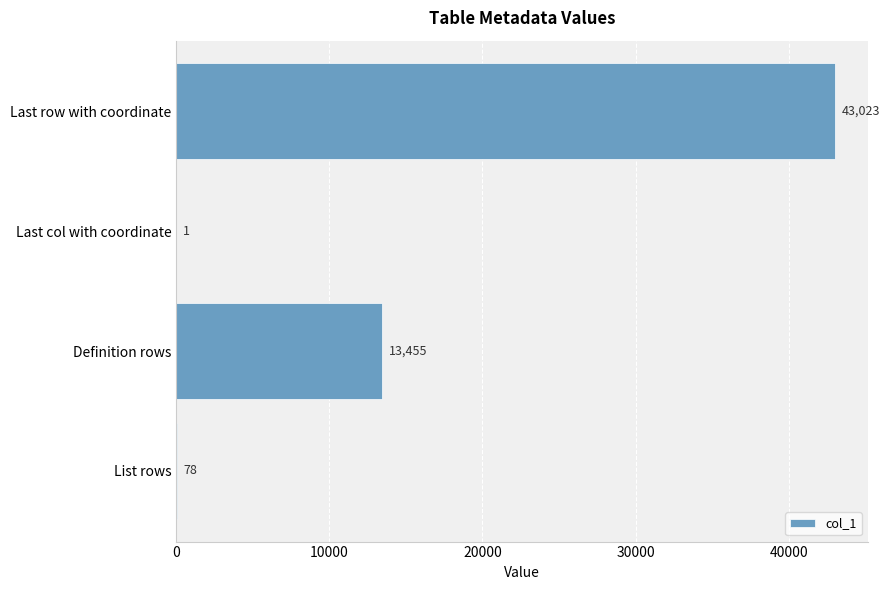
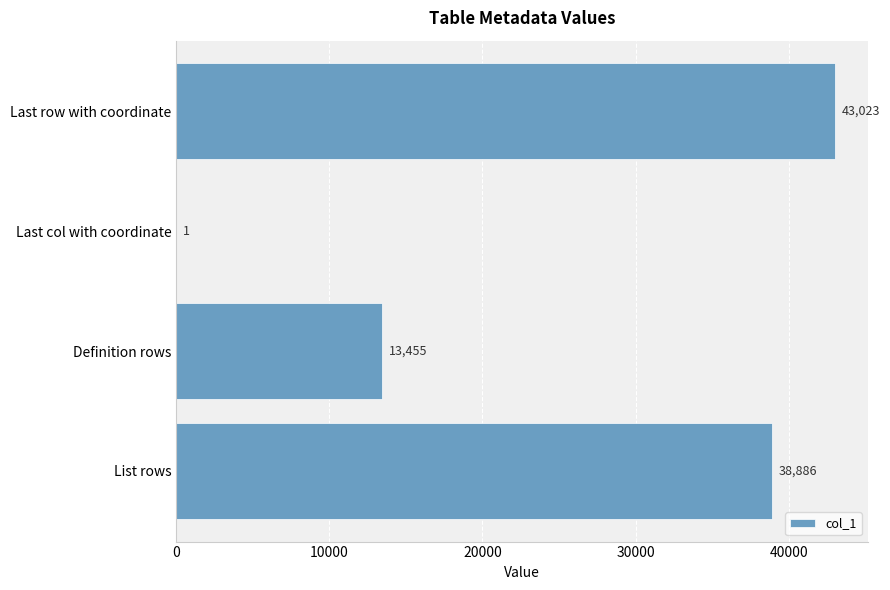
List rows: 78 -> 38,886
